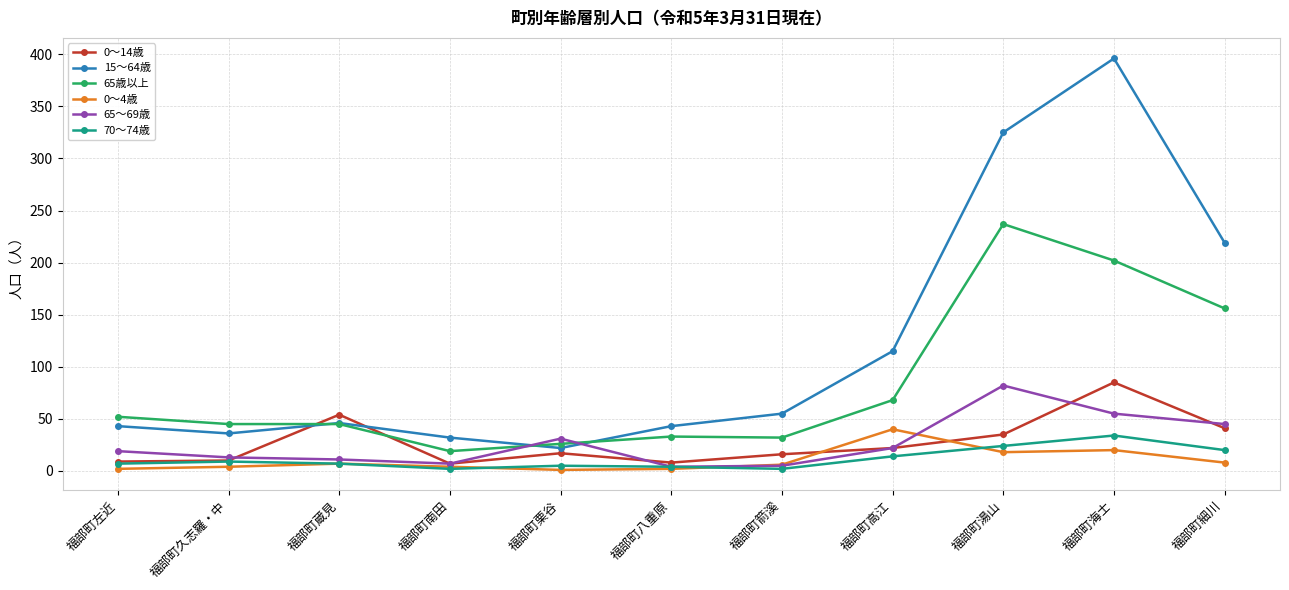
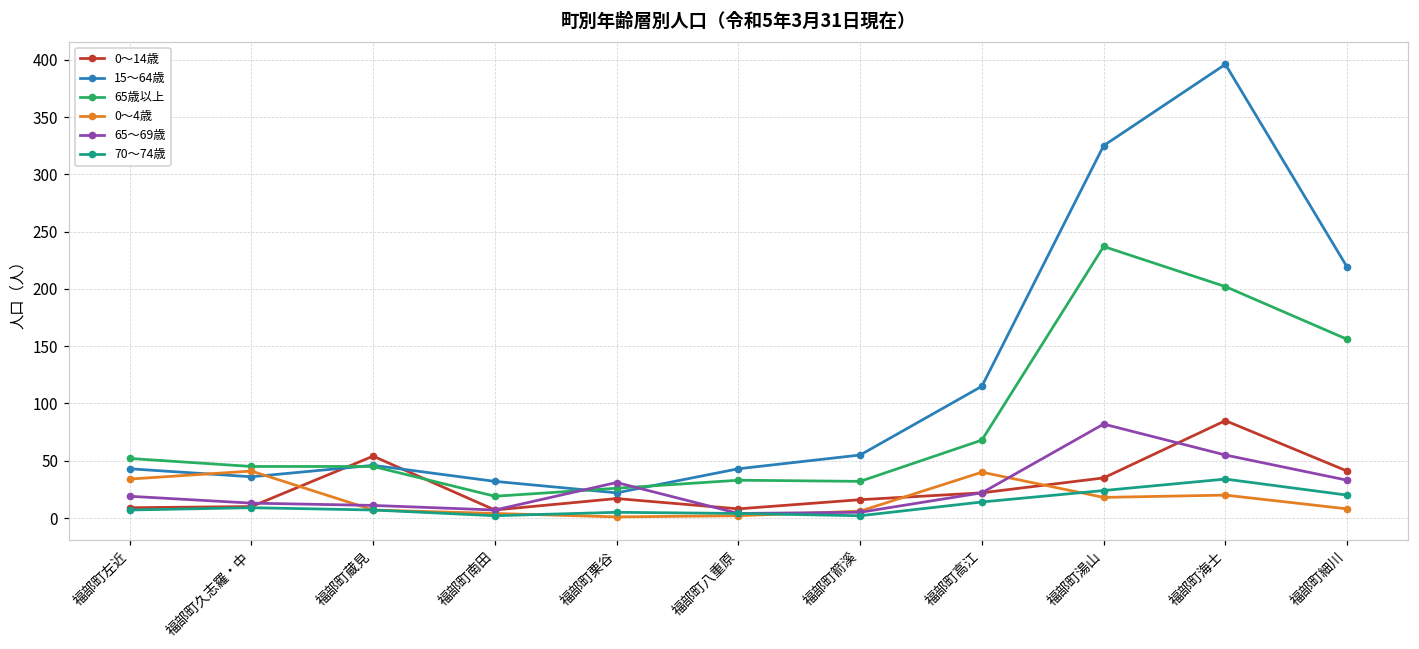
0～4歳, 福部町左近: 2 -> 34
0～4歳, 福部町久志羅・中: 4 -> 41
65～69歳, 福部町細川: 45 -> 33
